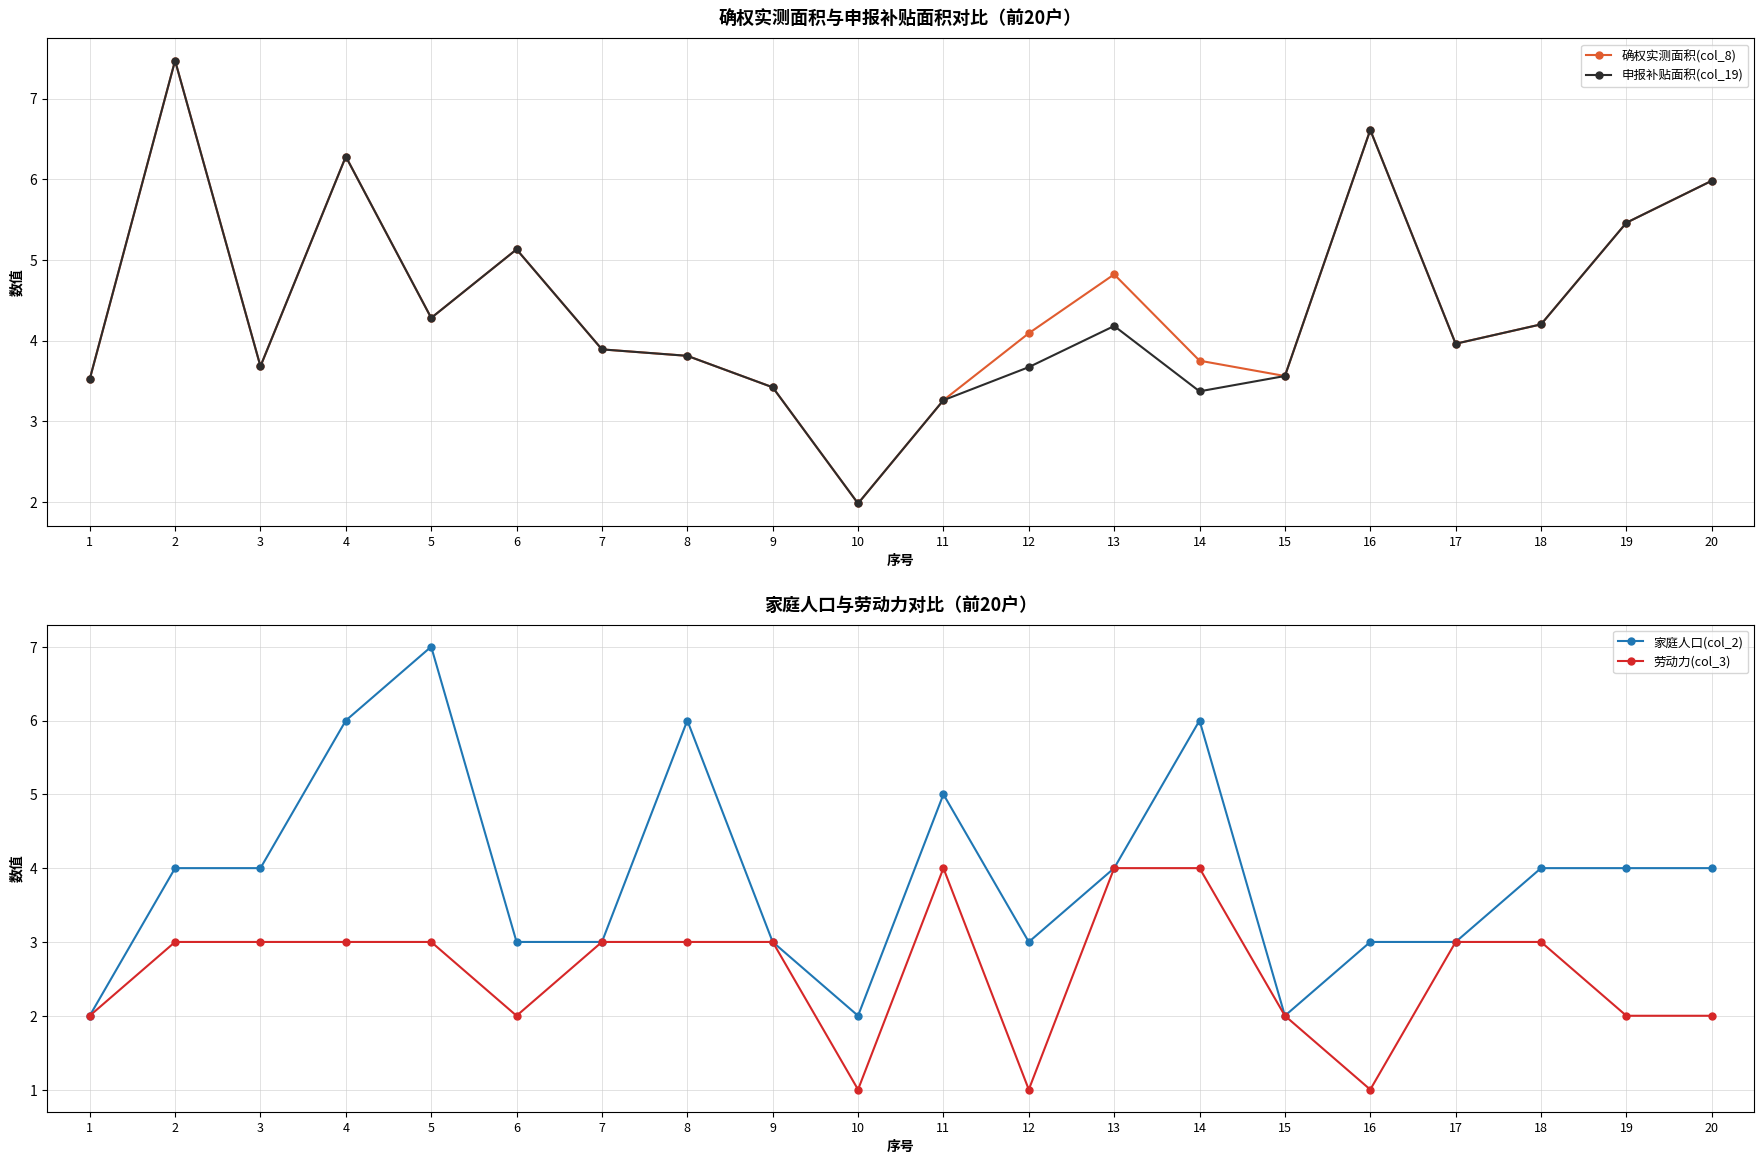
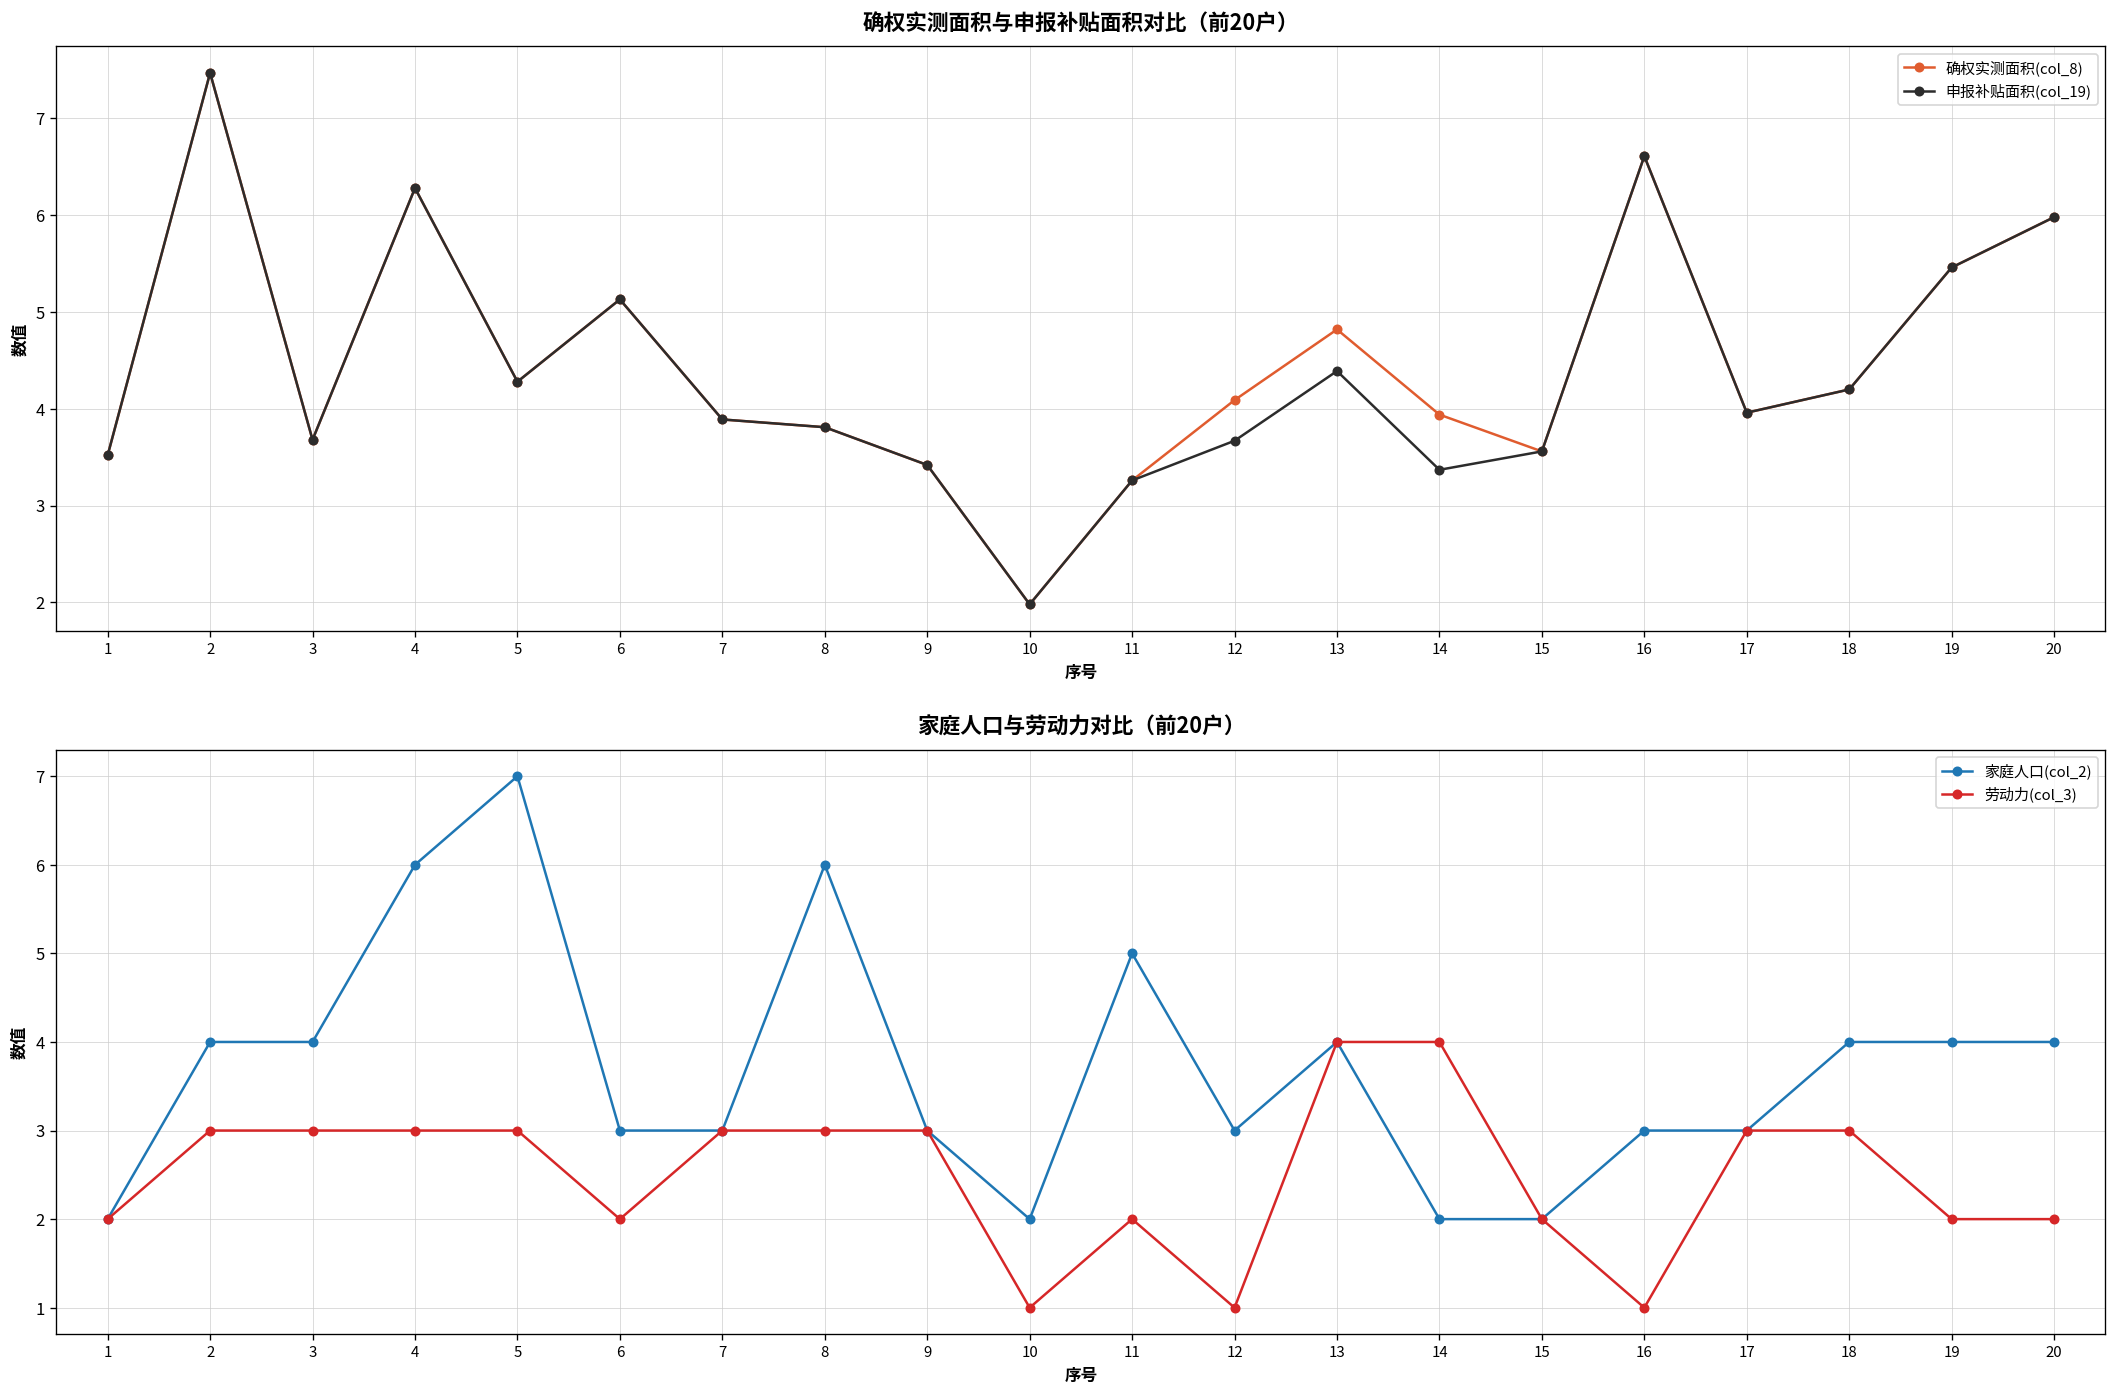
确权实测面积与申报补贴面积对比（前20户）, 申报补贴面积(col_19), 13: 4.2 -> 4.4
确权实测面积与申报补贴面积对比（前20户）, 确权实测面积(col_8), 14: 3.8 -> 3.9
家庭人口与劳动力对比（前20户）, 劳动力(col_3), 11: 4 -> 2
家庭人口与劳动力对比（前20户）, 家庭人口(col_2), 14: 6 -> 2
